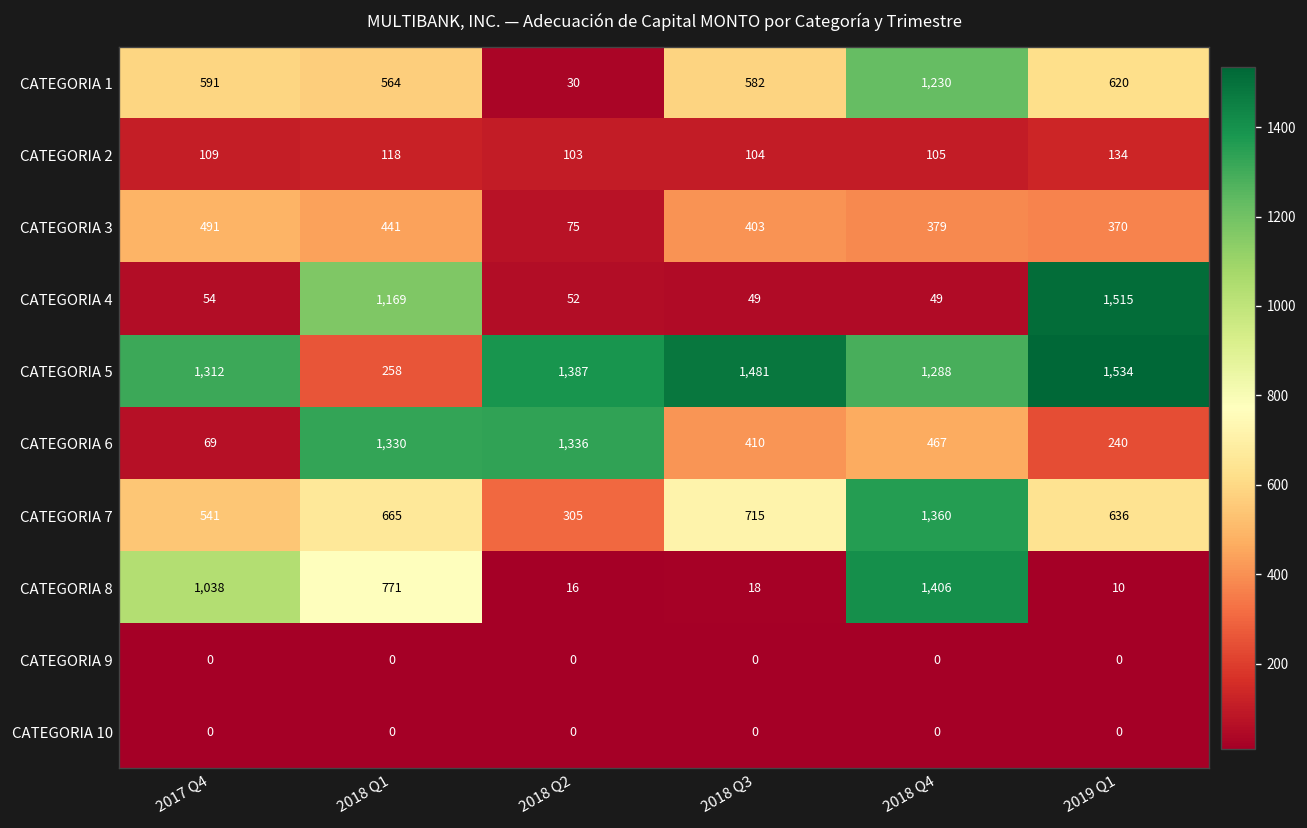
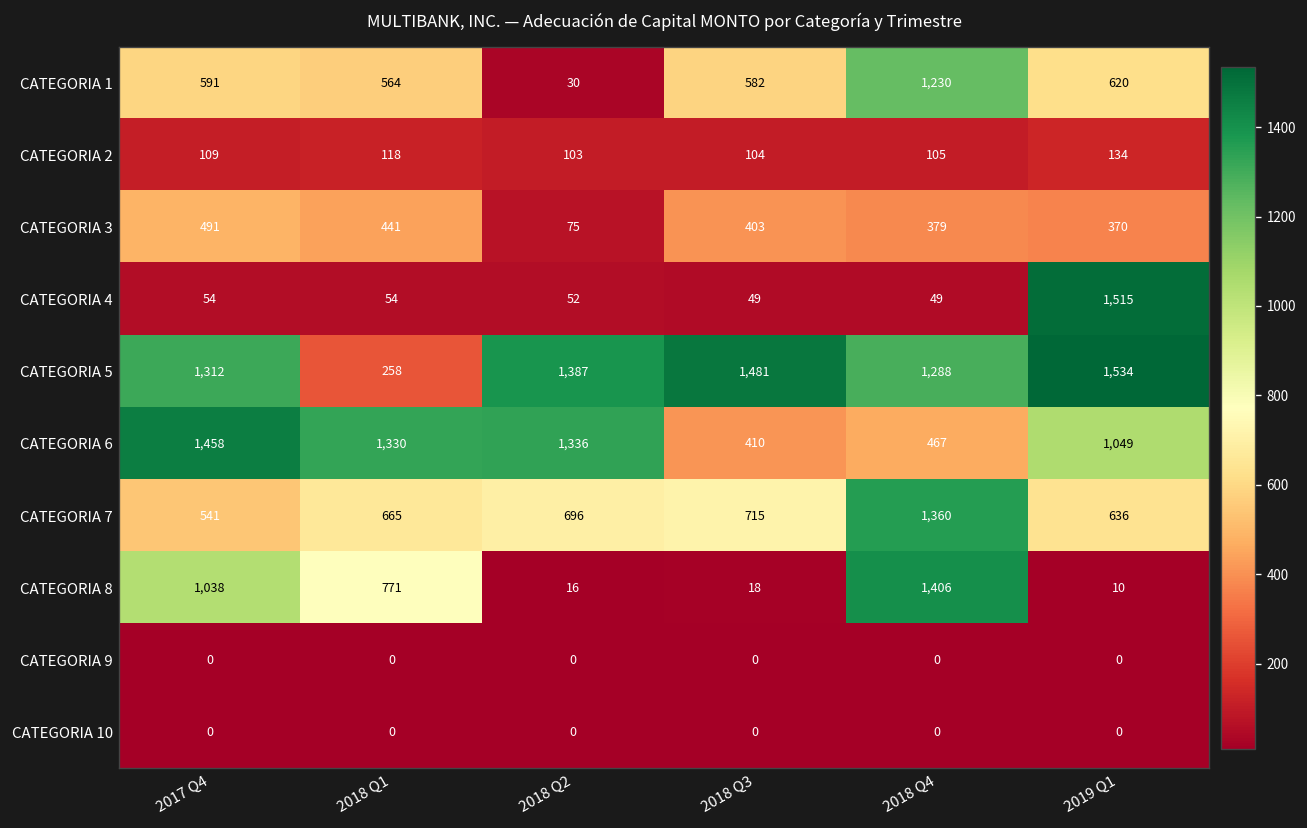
CATEGORIA 4, 2018 Q1: 1,169 -> 54
CATEGORIA 6, 2017 Q4: 69 -> 1,458
CATEGORIA 6, 2019 Q1: 240 -> 1,049
CATEGORIA 7, 2018 Q2: 305 -> 696
